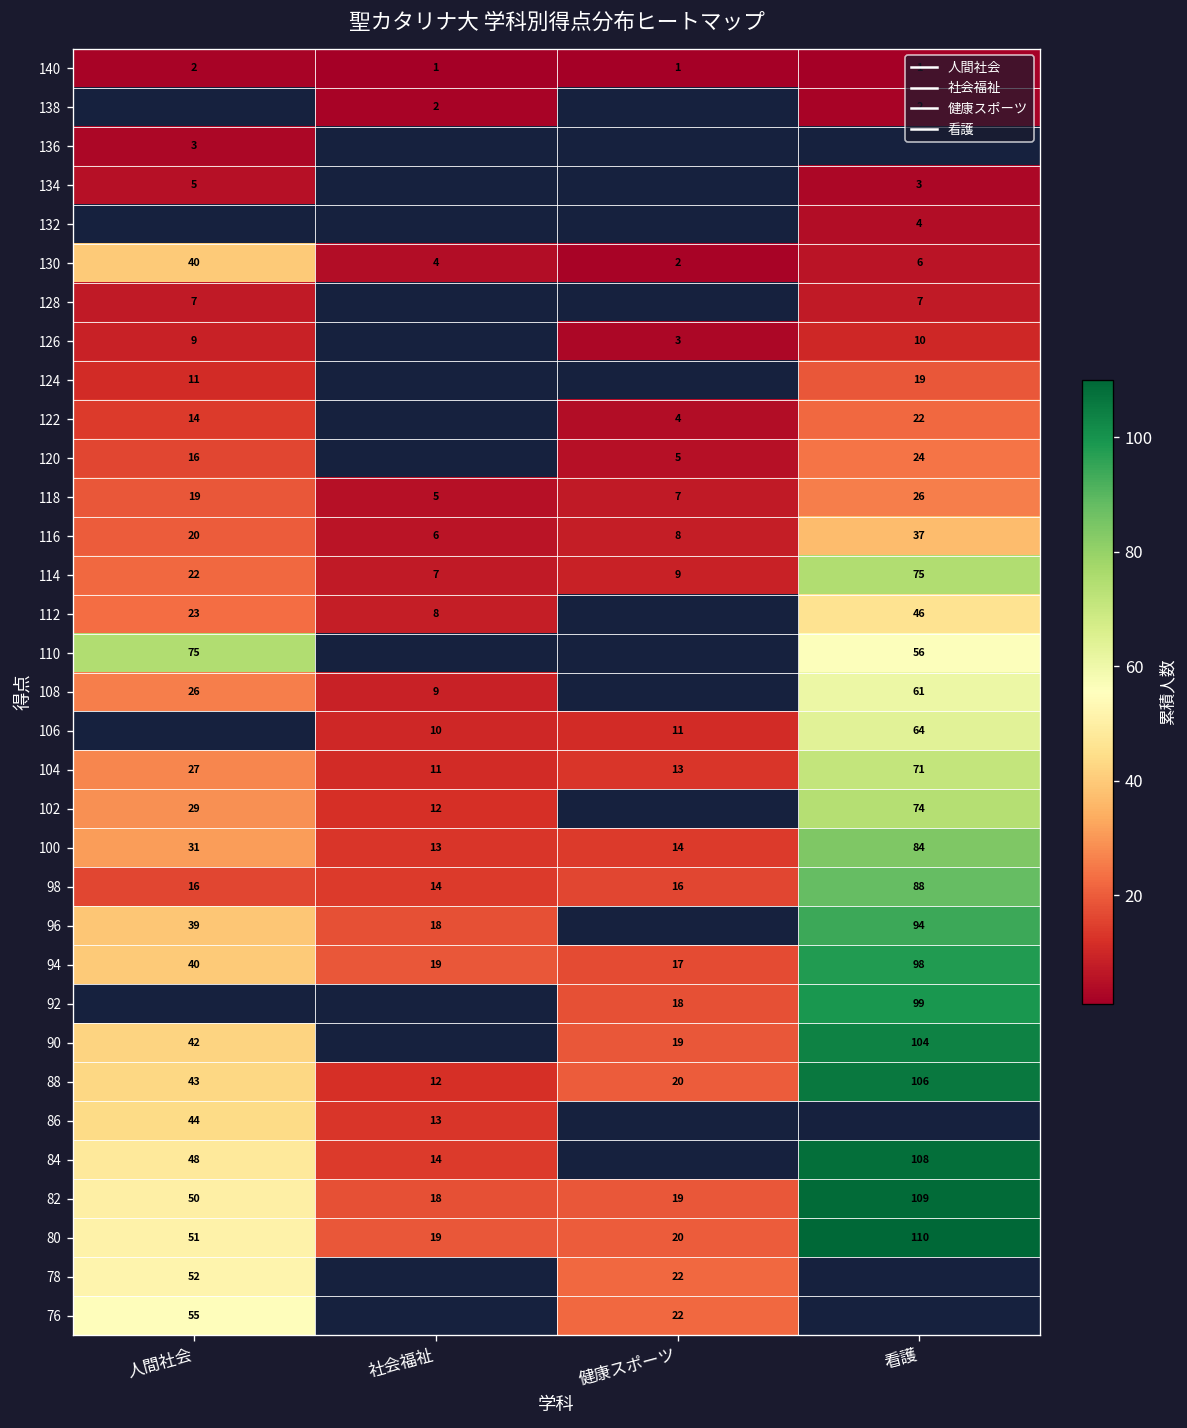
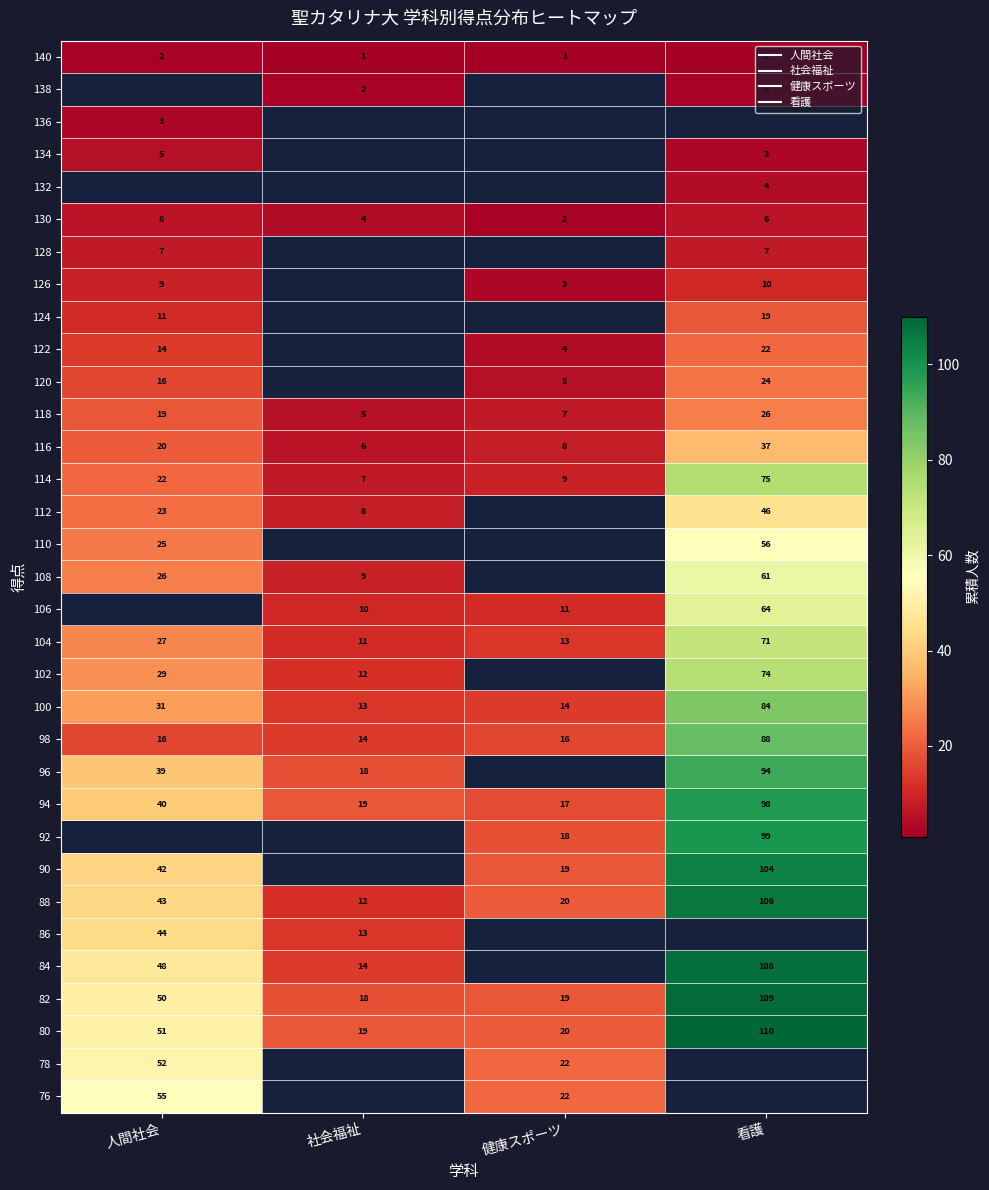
130, 人間社会: 40 -> 6
110, 人間社会: 75 -> 25
